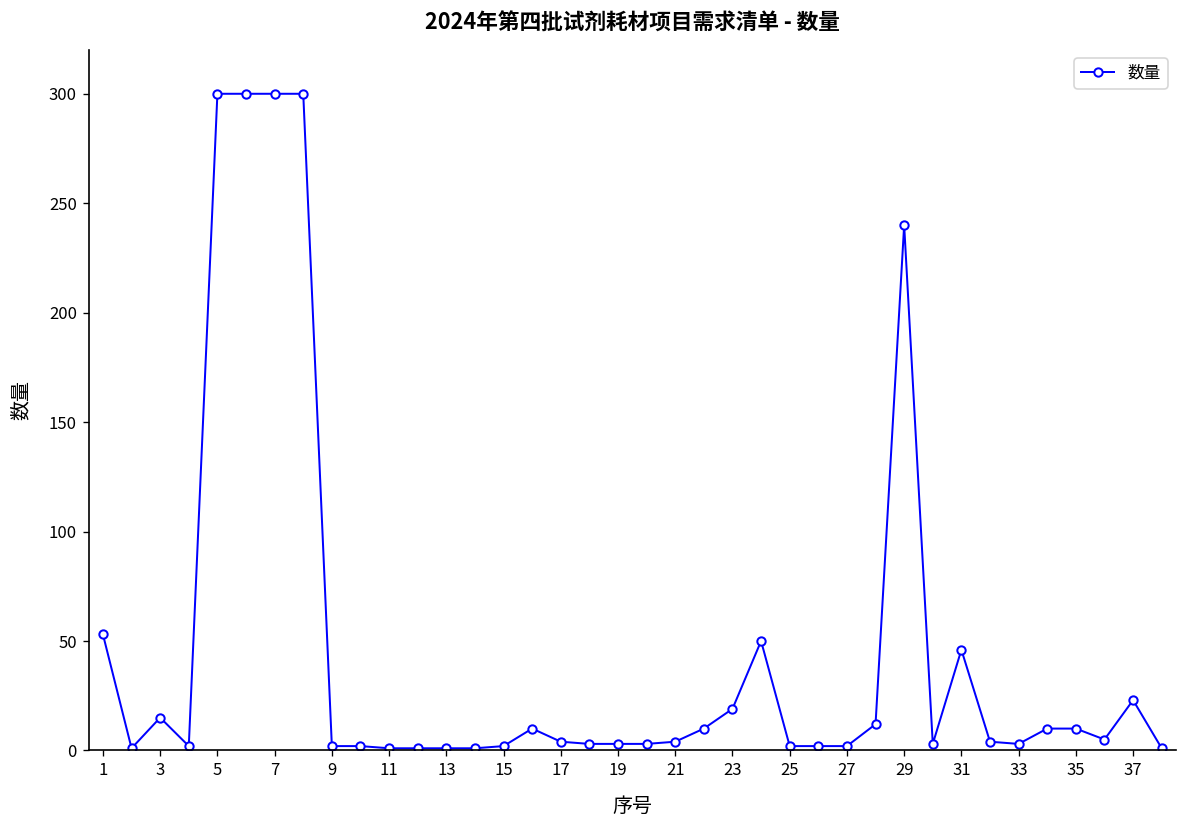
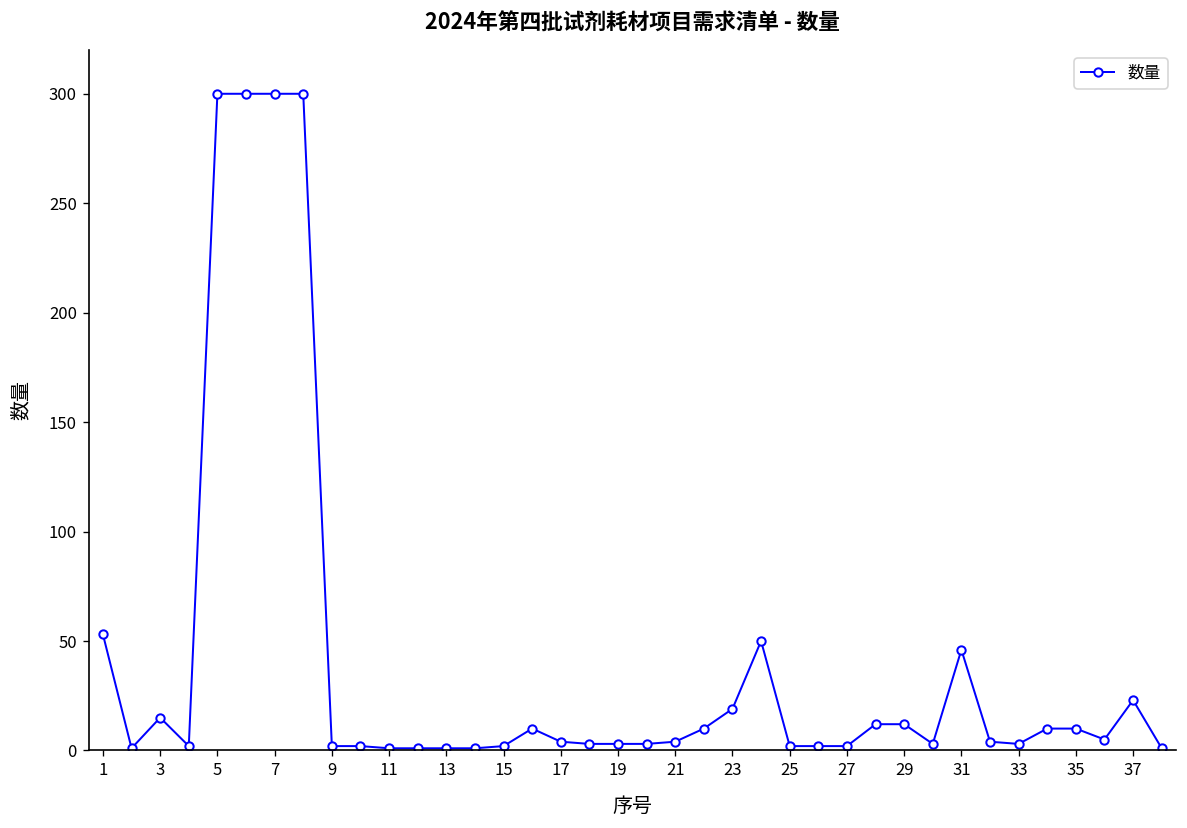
29: 240 -> 12
